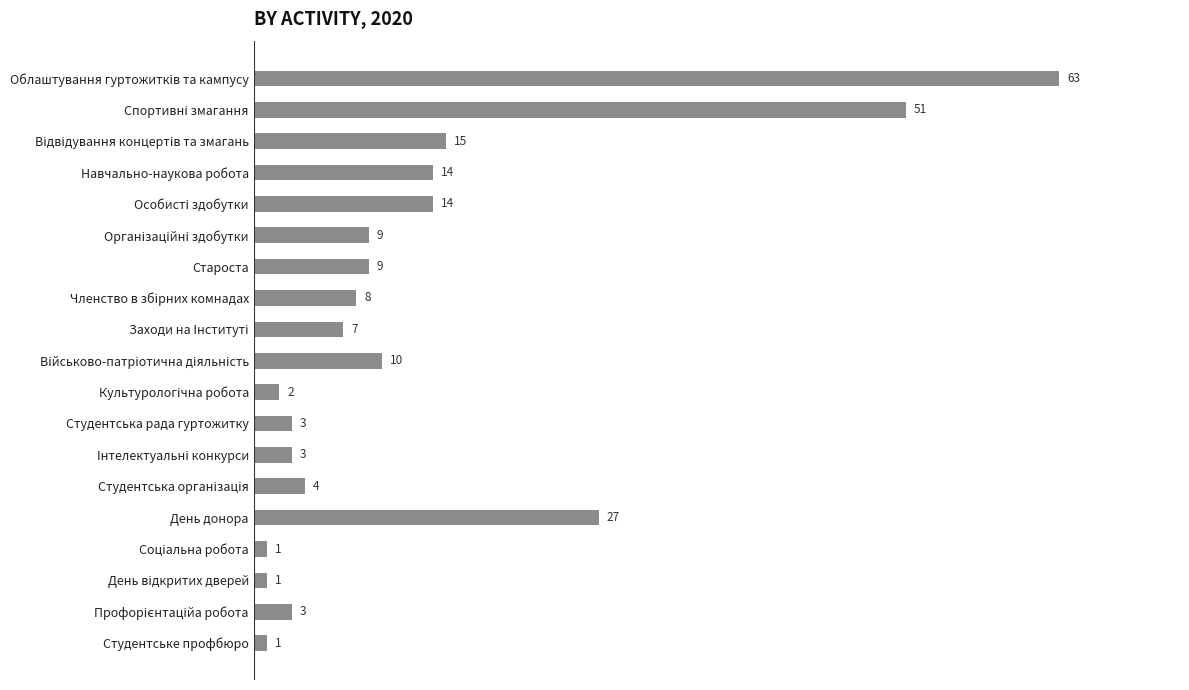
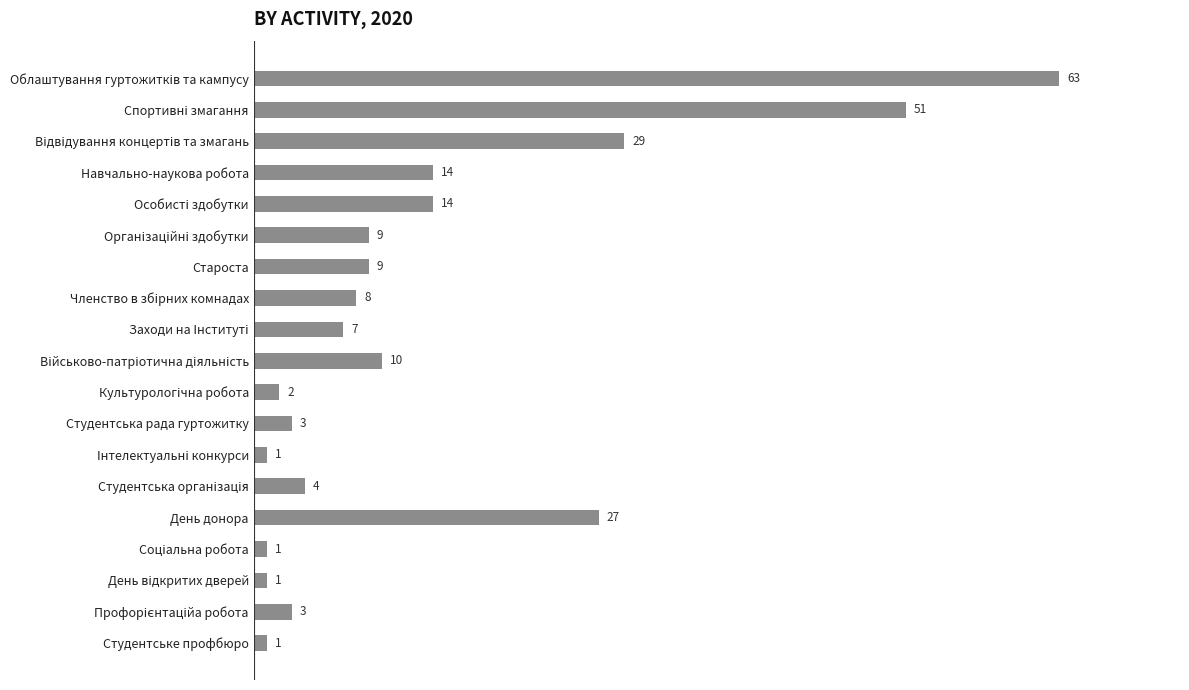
Відвідування концертів та змагань: 15 -> 29
Інтелектуальні конкурси: 3 -> 1
